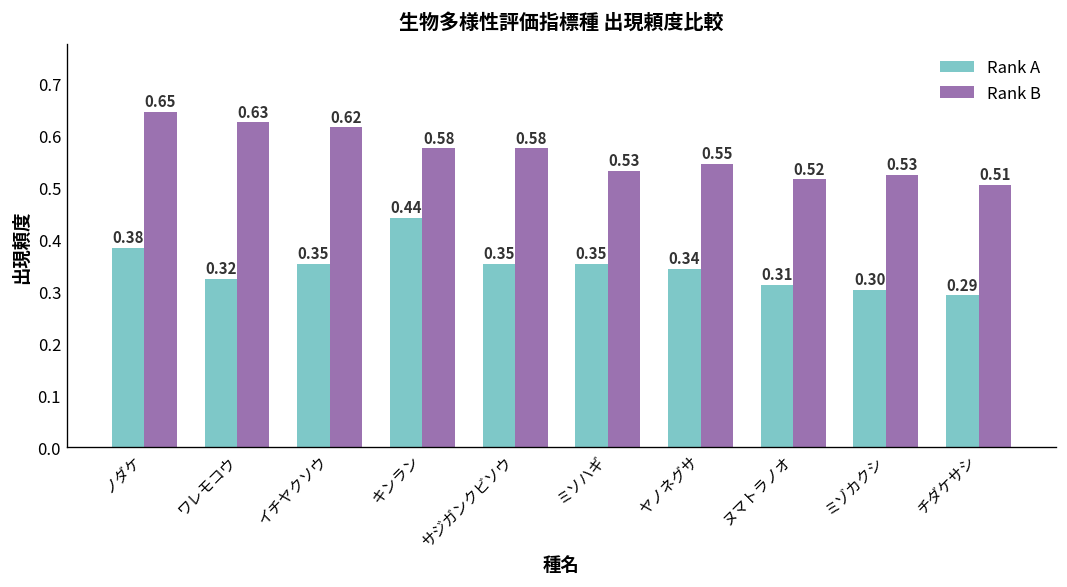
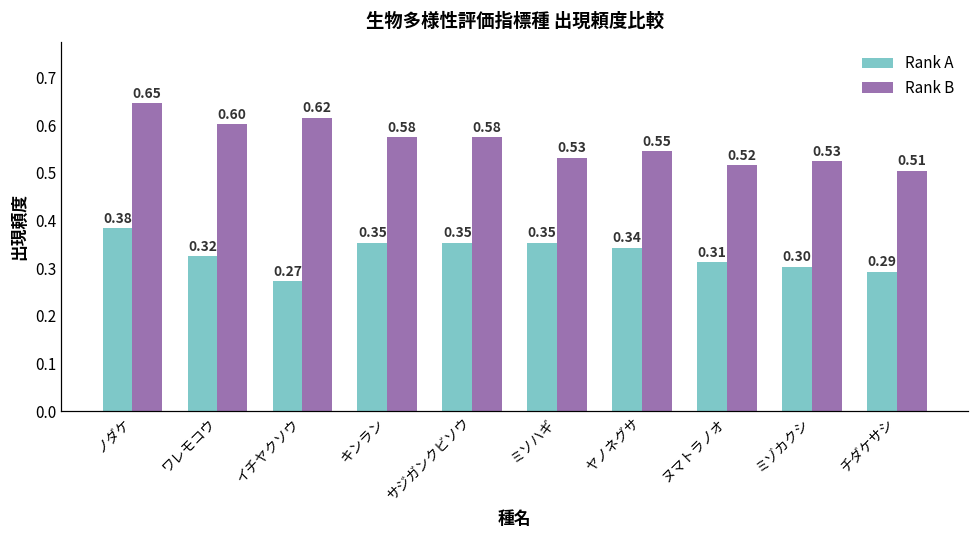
Rank B, ワレモコウ: 0.63 -> 0.60
Rank A, イチヤクソウ: 0.35 -> 0.27
Rank A, キンラン: 0.44 -> 0.35
